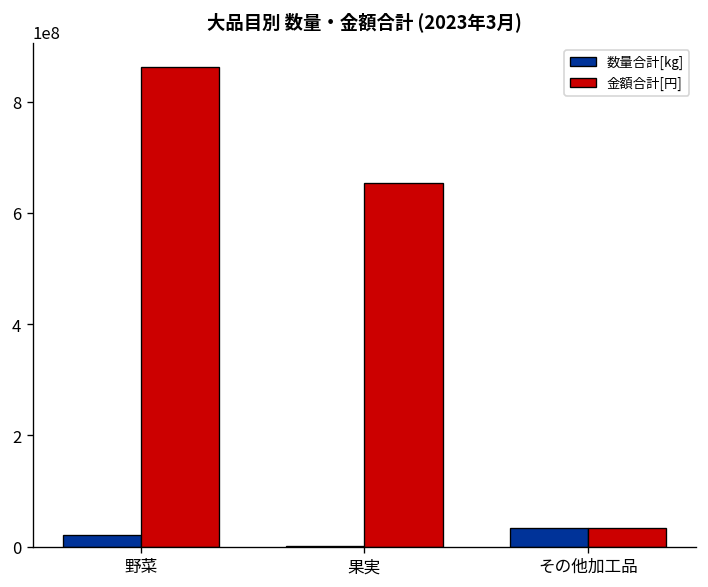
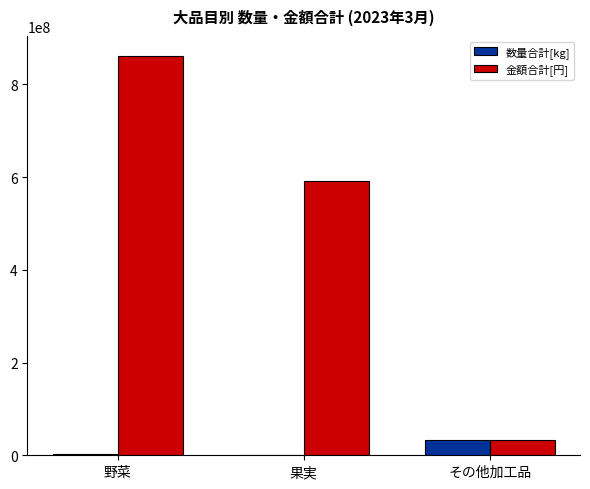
数量合計[kg], 野菜: 20000000 -> 0
金額合計[円], 果実: 650000000 -> 590000000
